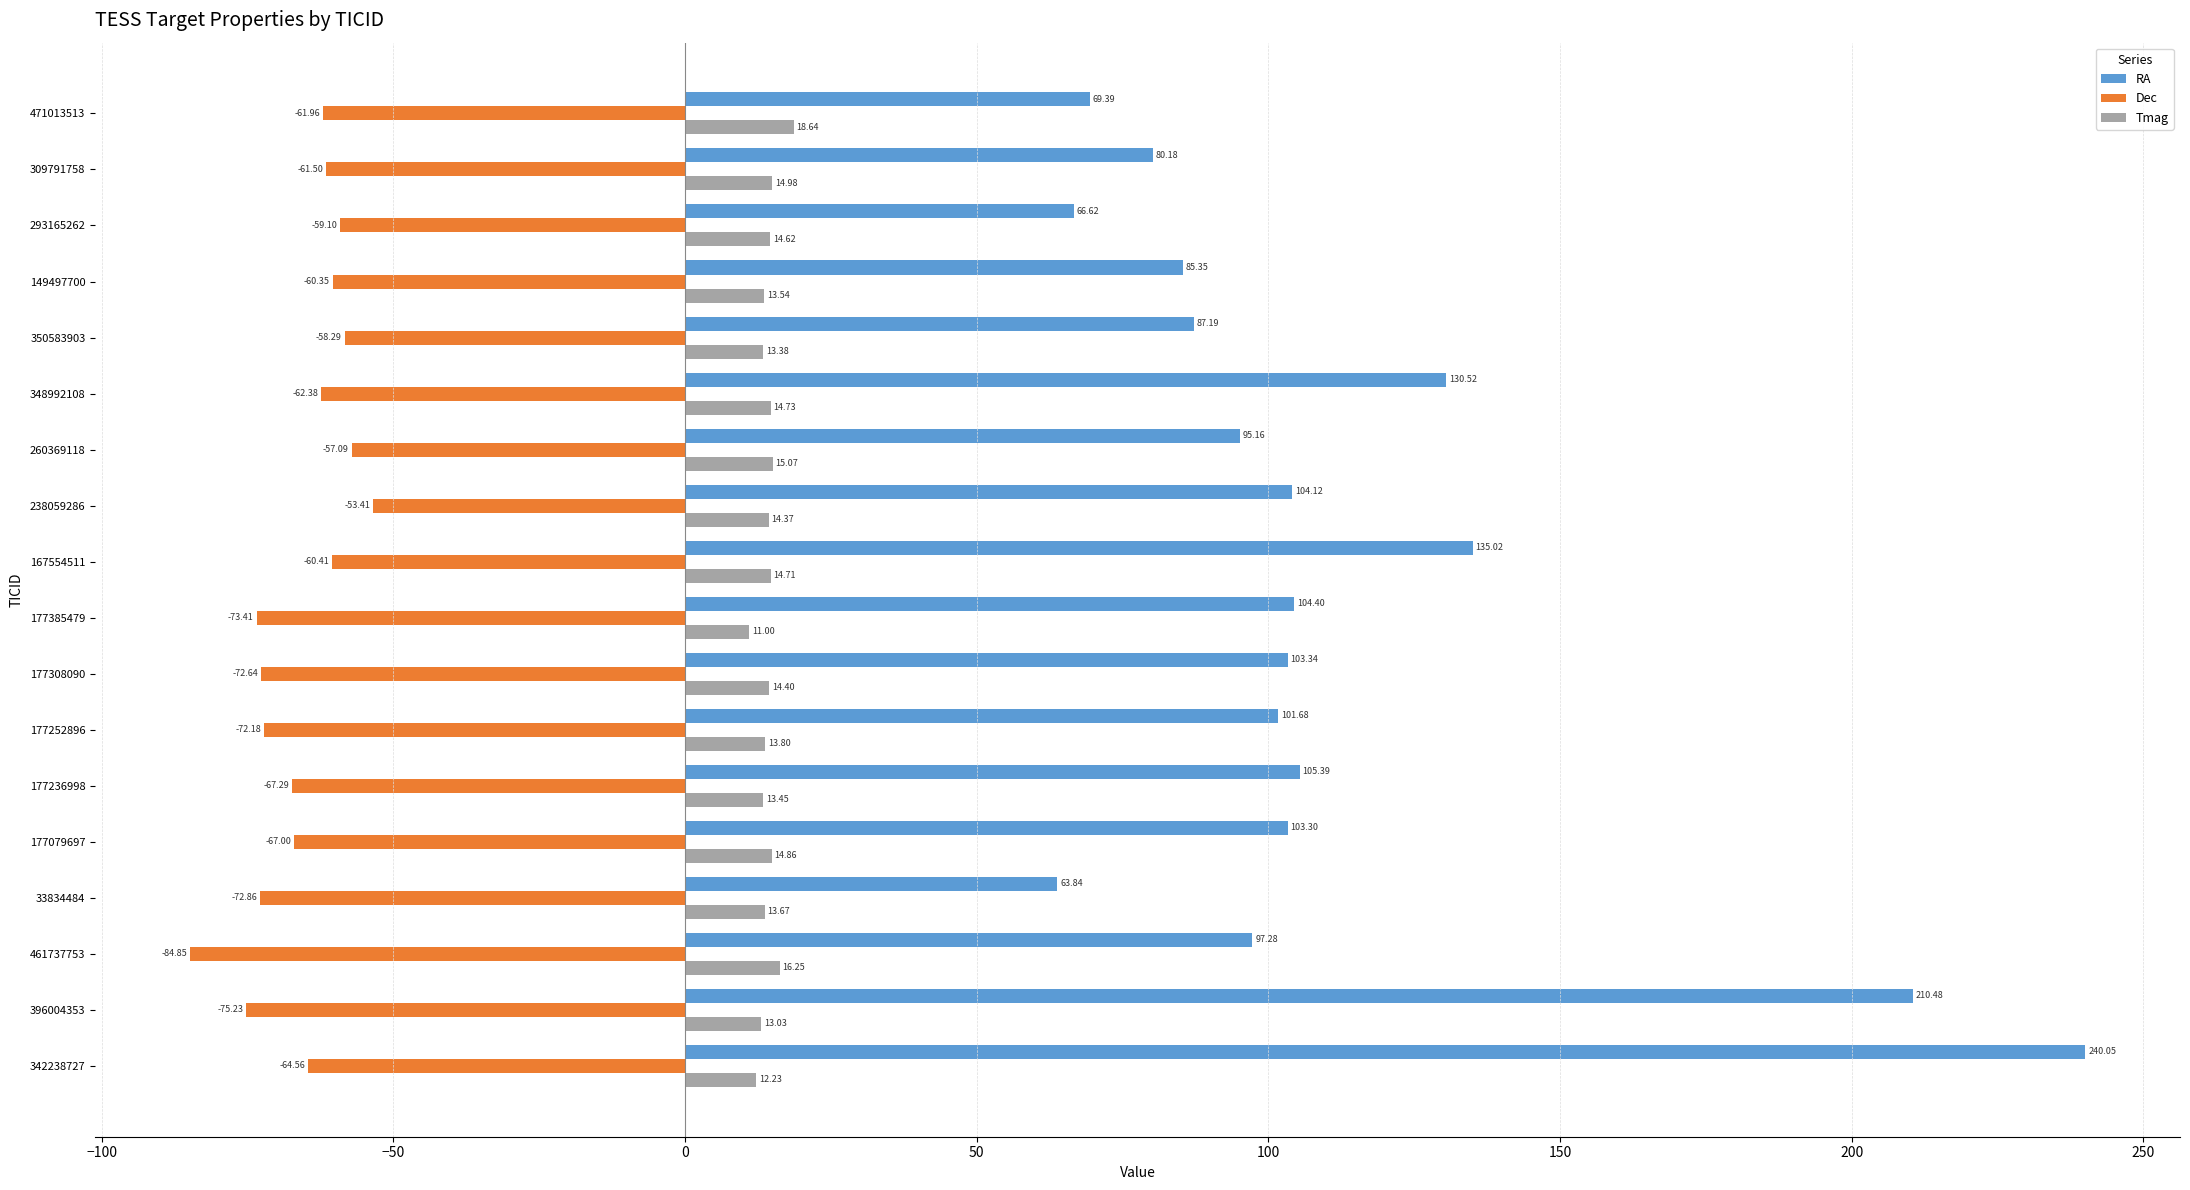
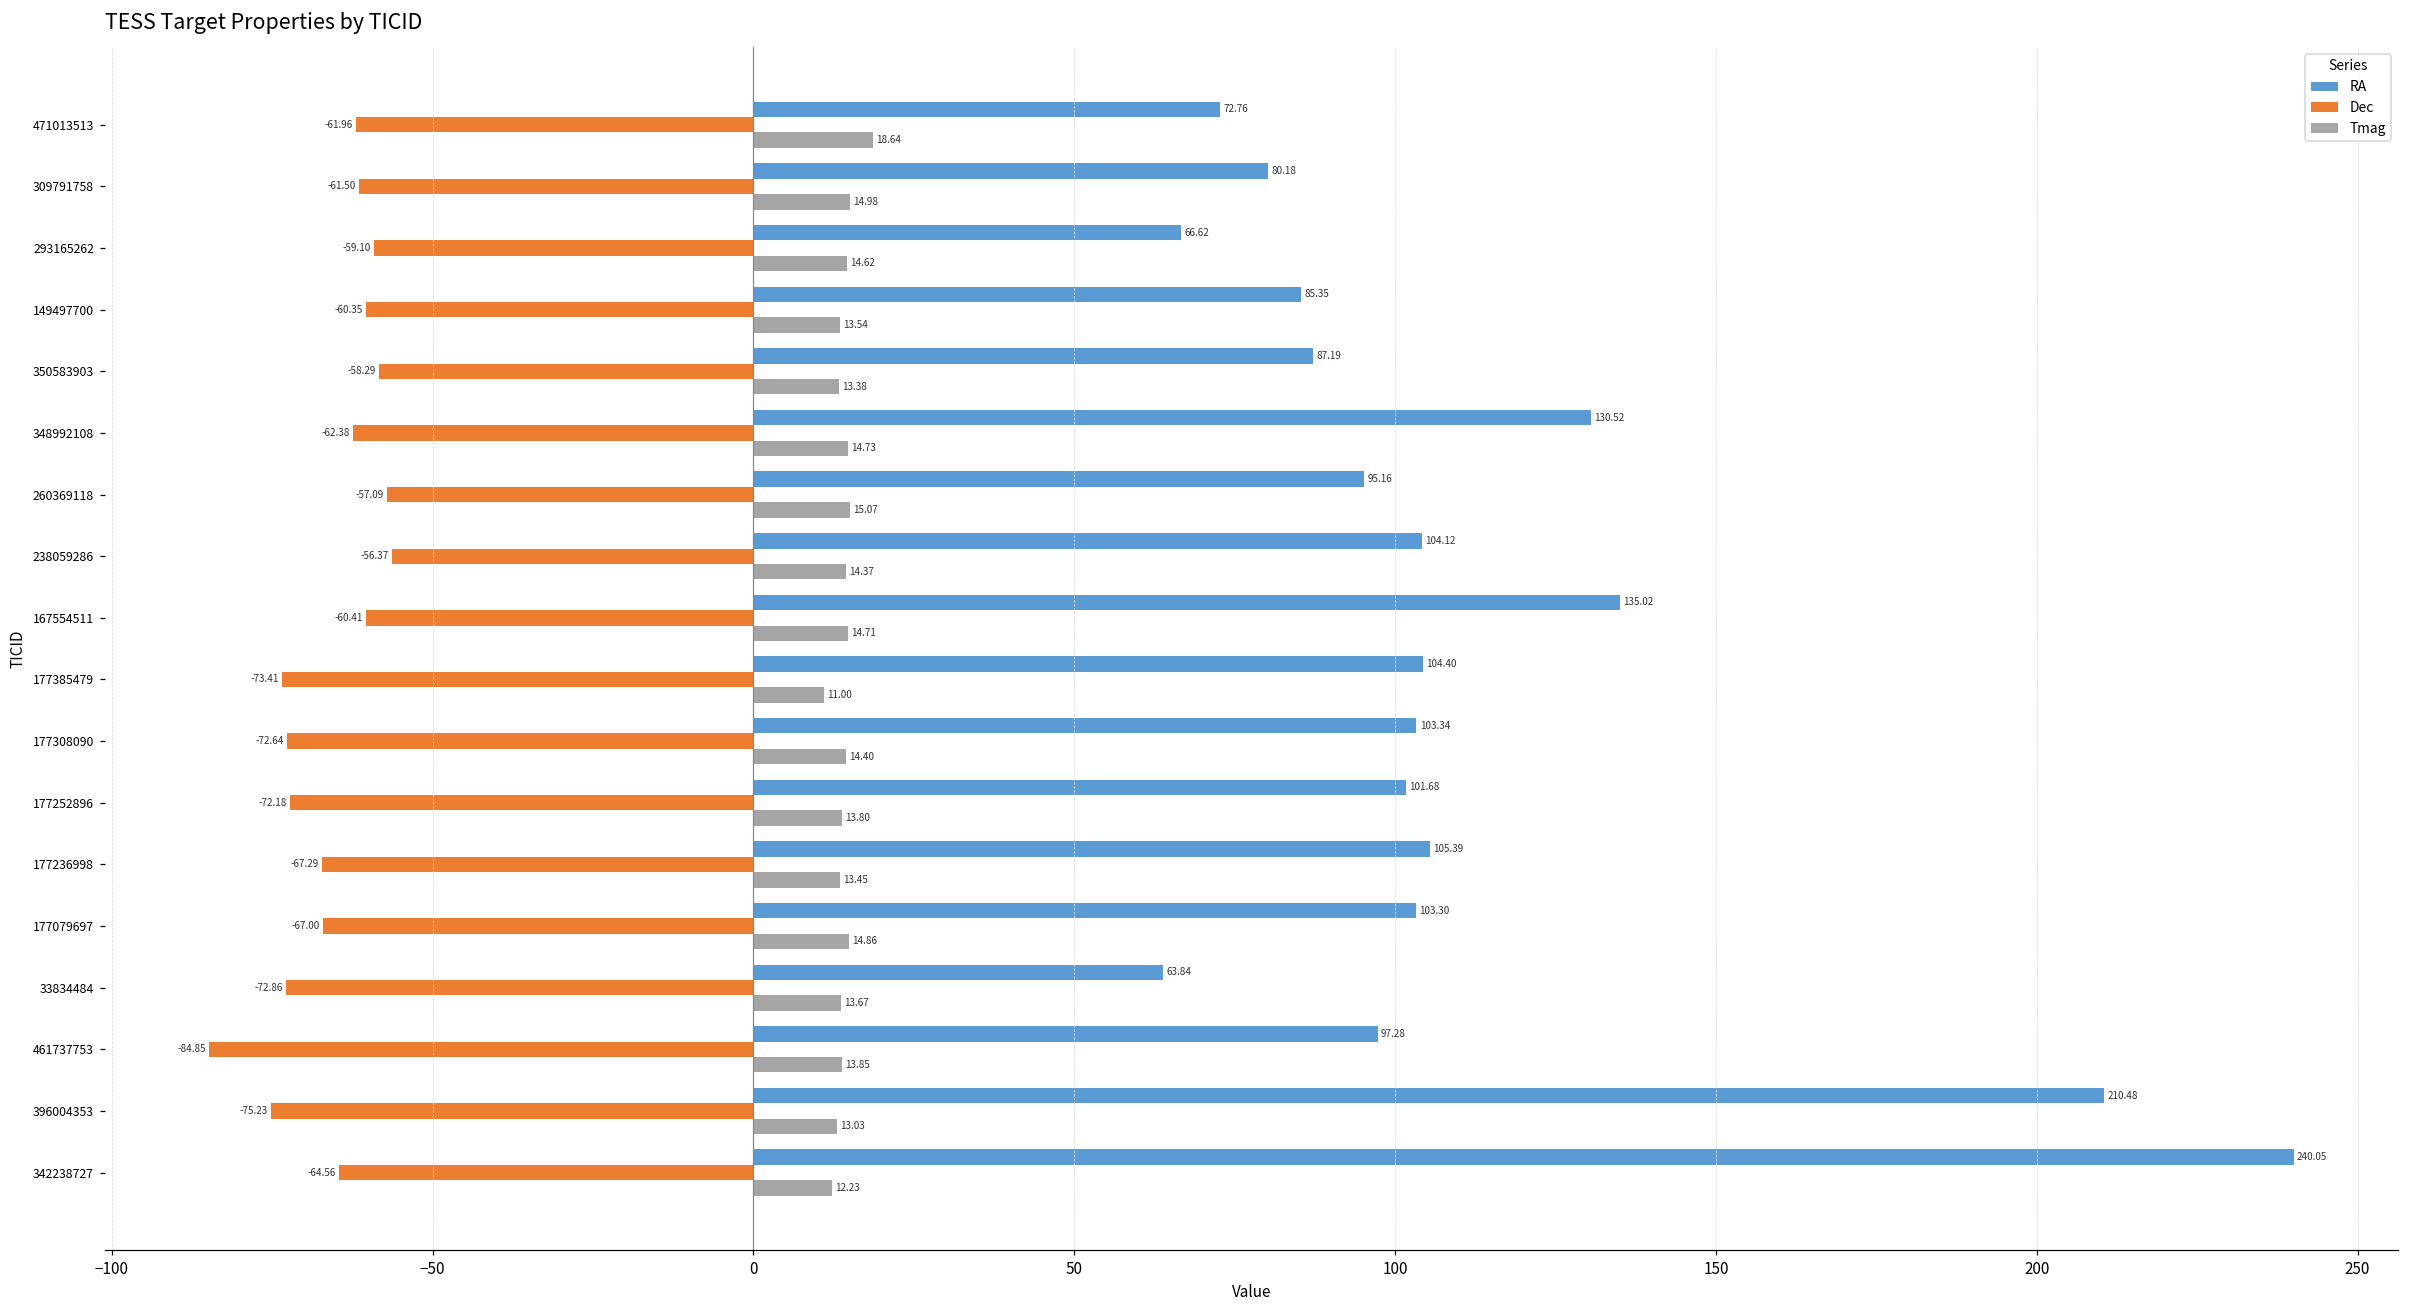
RA, 471013513: 69.39 -> 72.76
Dec, 238059286: -53.41 -> -56.37
Tmag, 461737753: 16.25 -> 13.85
